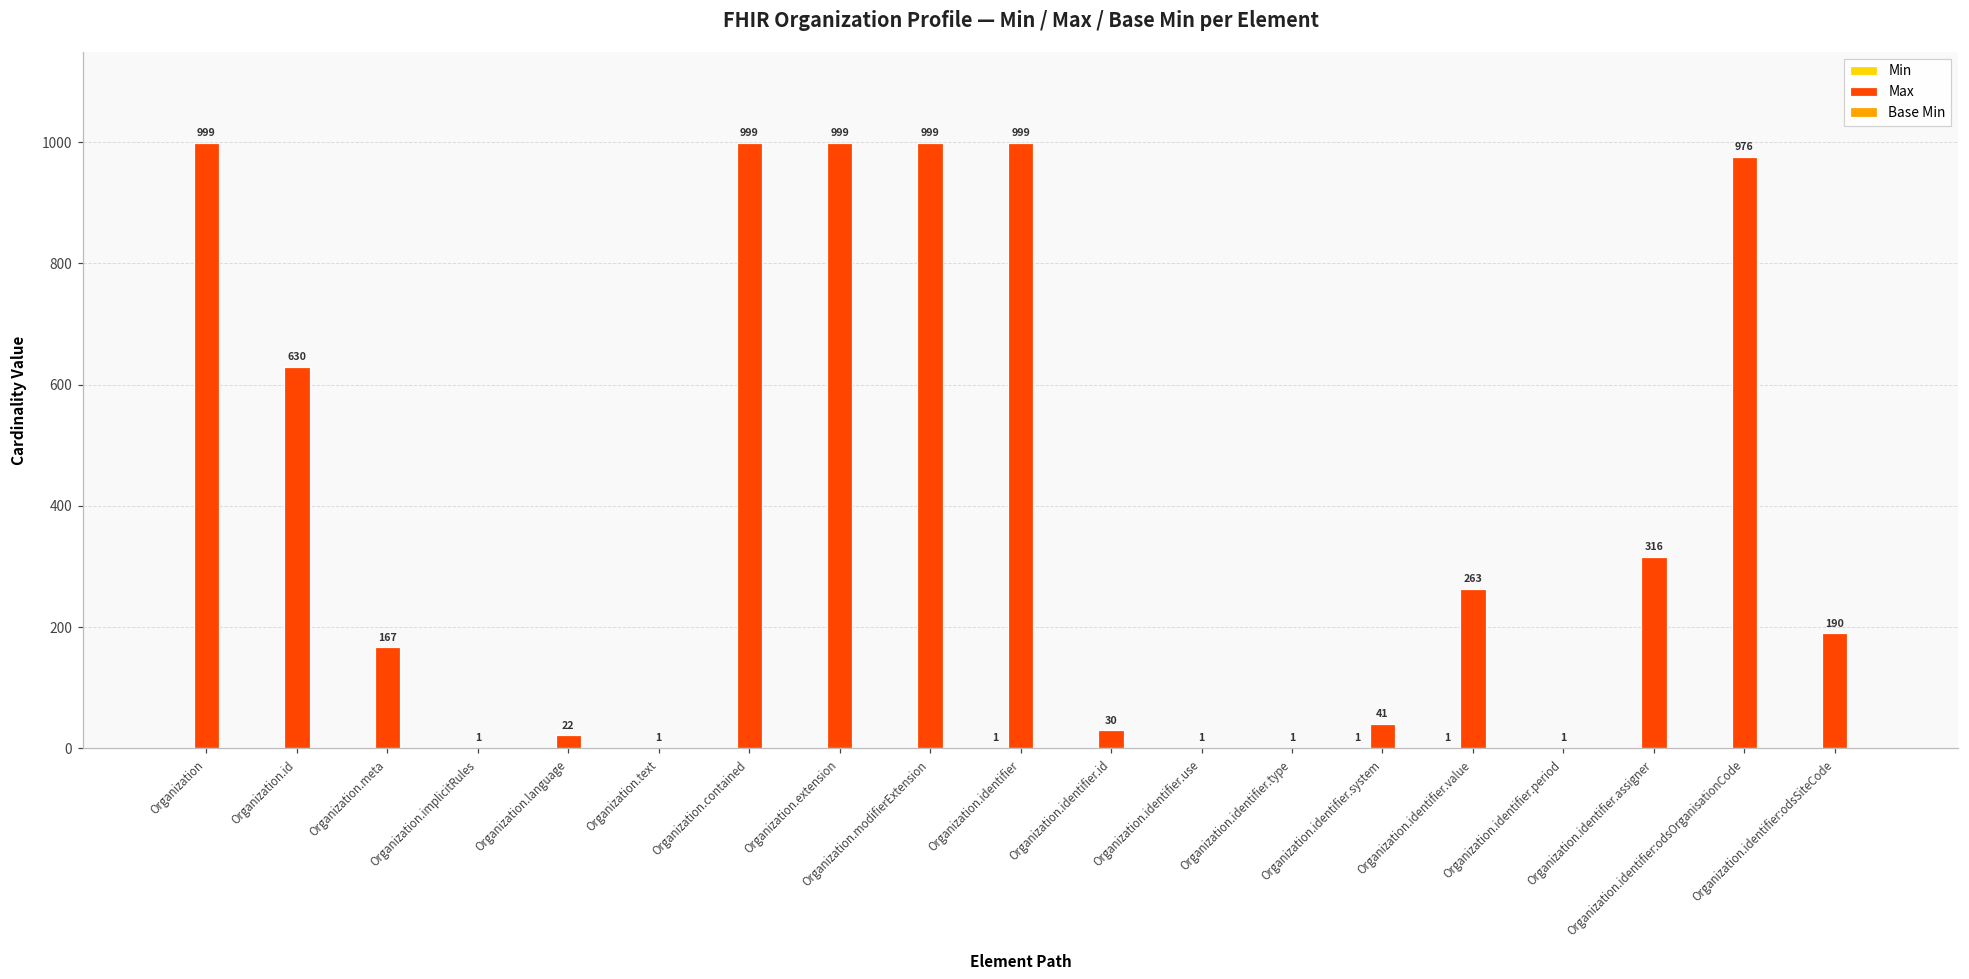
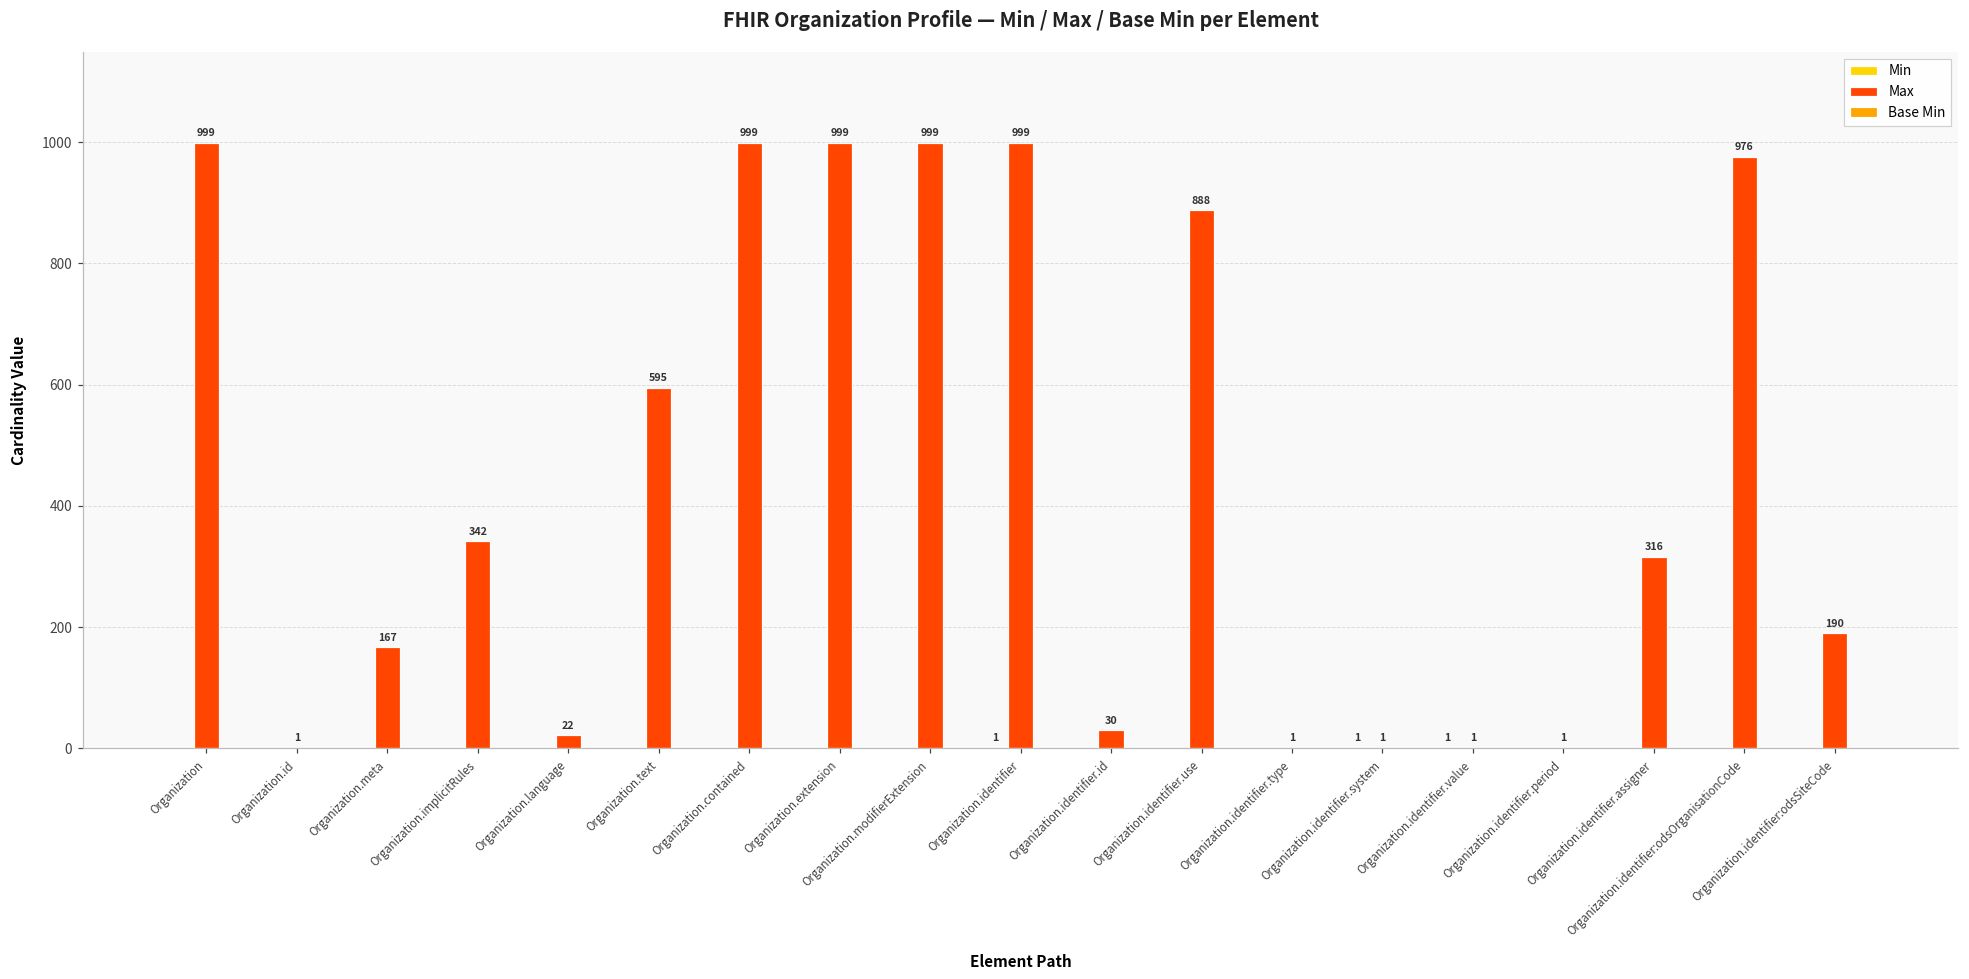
Max, Organization.id: 630 -> 1
Max, Organization.implicitRules: 1 -> 342
Max, Organization.text: 1 -> 595
Max, Organization.identifier.use: 1 -> 888
Max, Organization.identifier.system: 41 -> 1
Max, Organization.identifier.value: 263 -> 1
